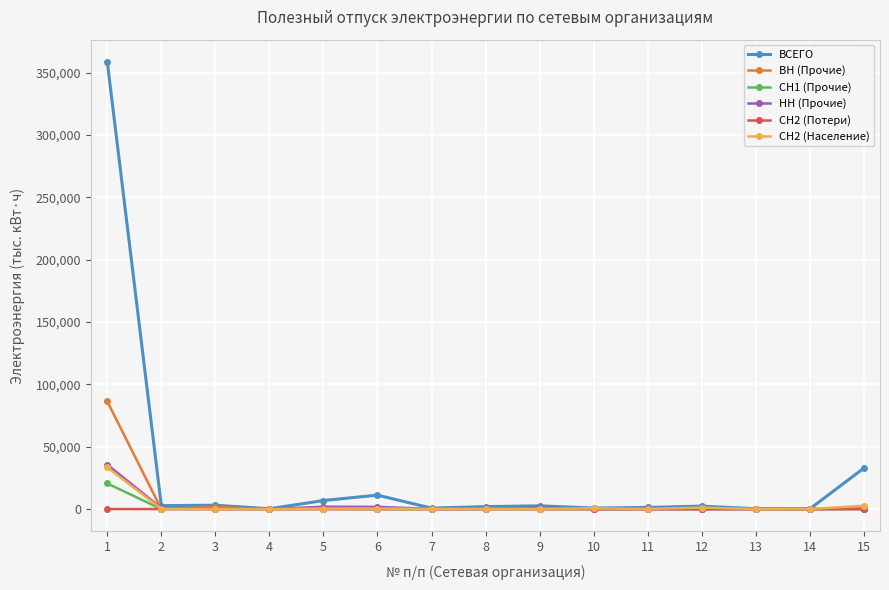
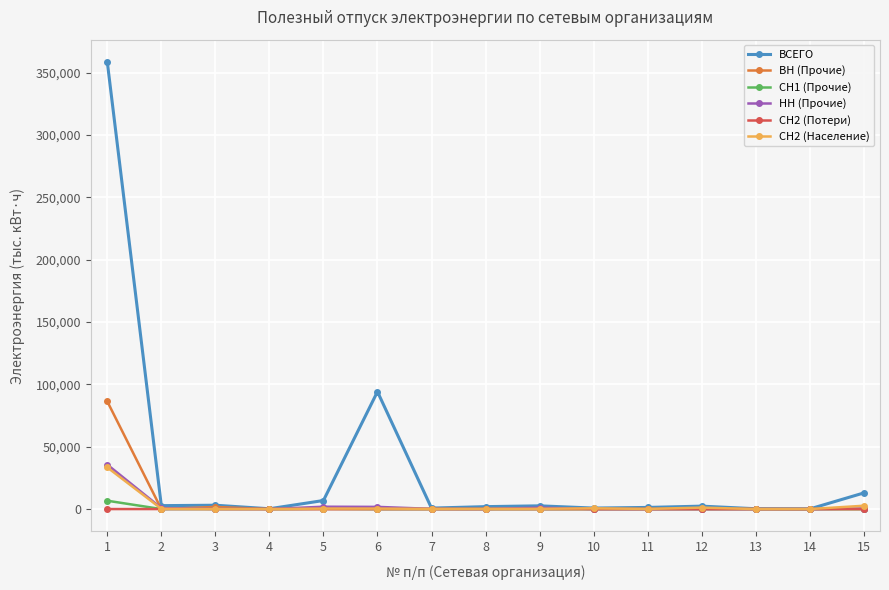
СН1 (Прочие), 1: 21,000 -> 7,000
ВСЕГО, 6: 11,000 -> 94,000
ВСЕГО, 15: 33,000 -> 13,000
